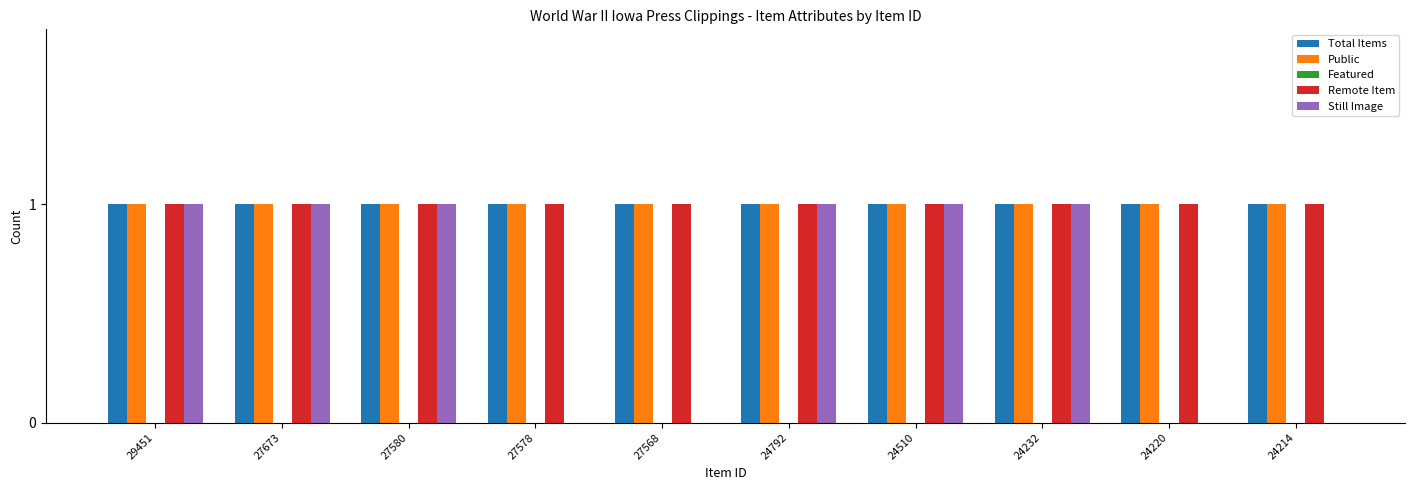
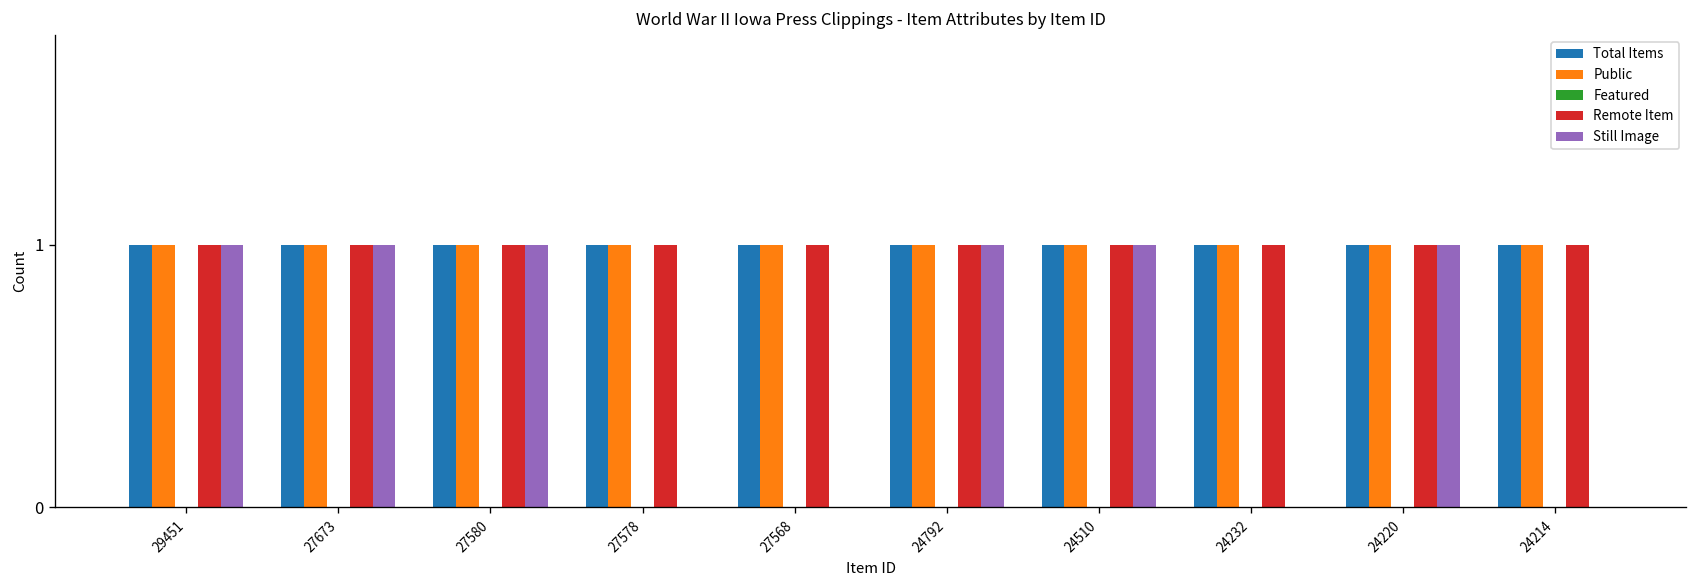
Still Image, 24232: 1 -> 0
Still Image, 24220: 0 -> 1
